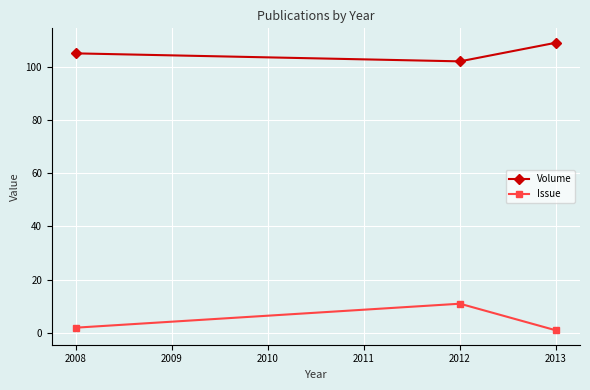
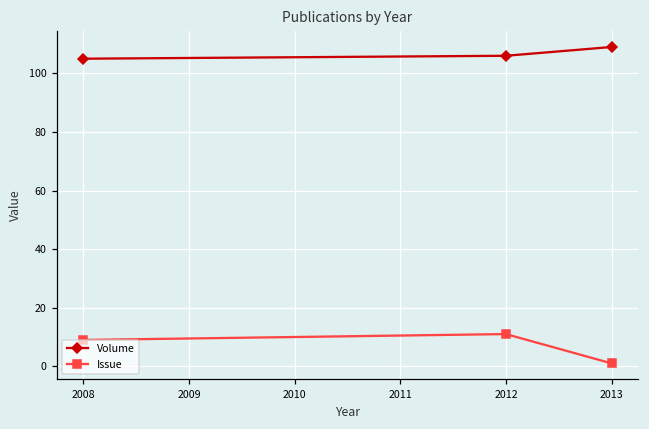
Issue, 2008: 2 -> 9
Volume, 2012: 102 -> 106
